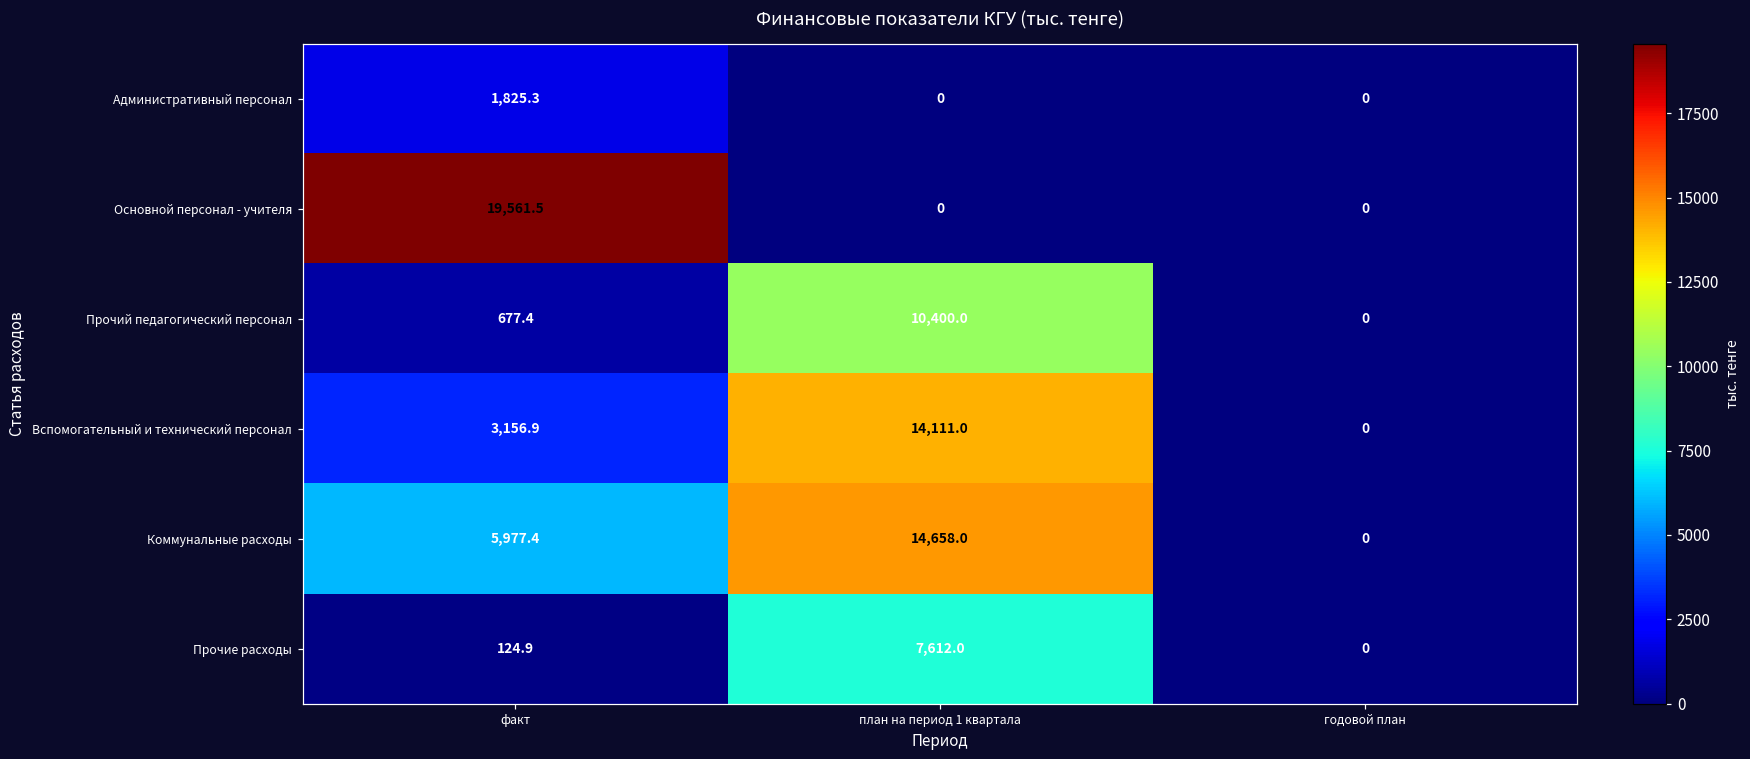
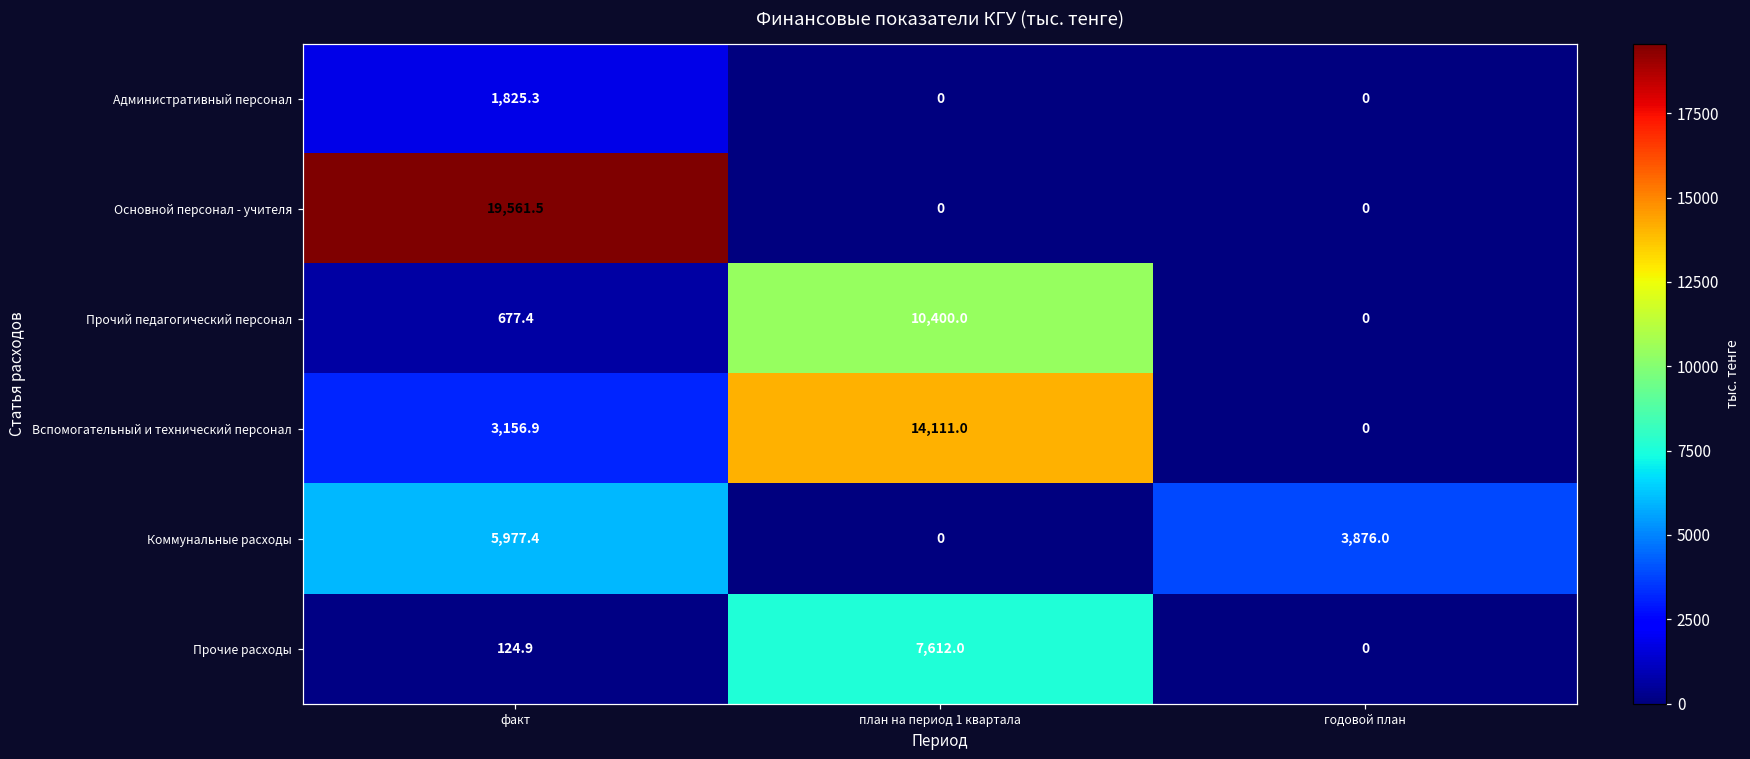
Коммунальные расходы, план на период 1 квартала: 14,658.0 -> 0
Коммунальные расходы, годовой план: 0 -> 3,876.0
